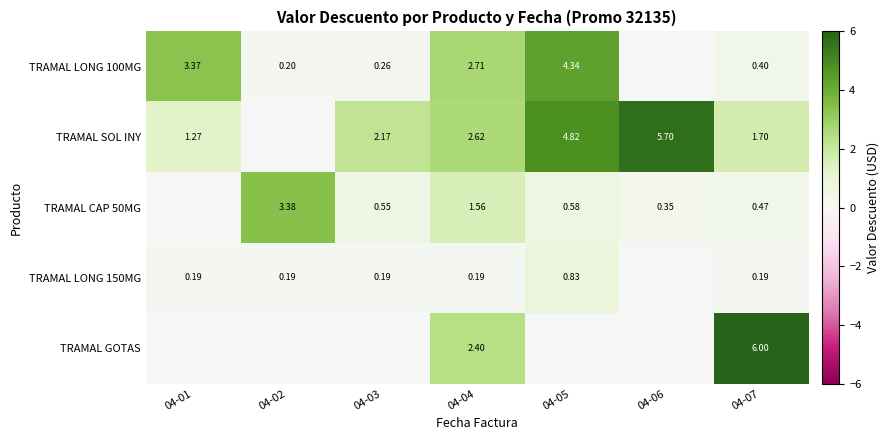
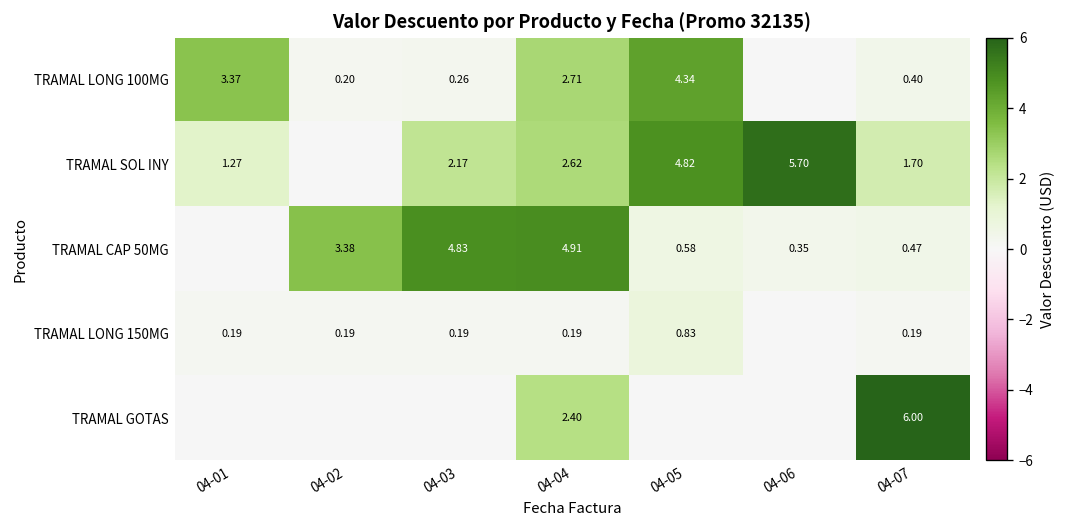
TRAMAL CAP 50MG, 04-03: 0.55 -> 4.83
TRAMAL CAP 50MG, 04-04: 1.56 -> 4.91
